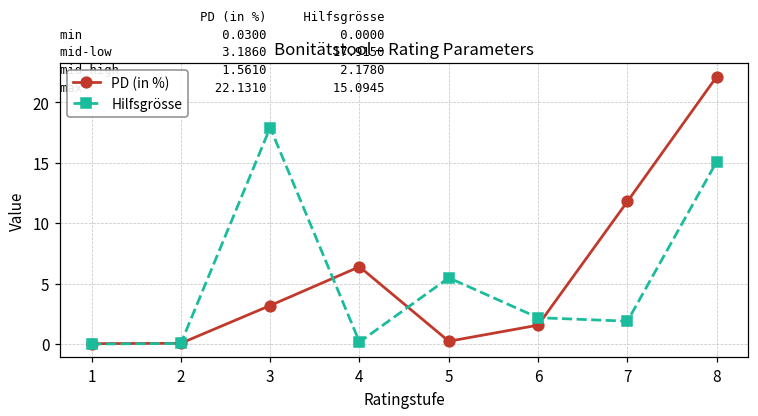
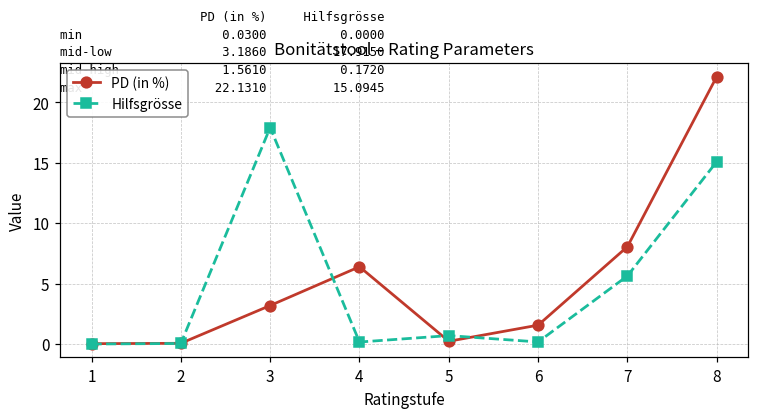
Hilfsgrösse, 5: 5.5 -> 0.7
Hilfsgrösse, 6: 2.1780 -> 0.1720
PD (in %), 7: 11.8 -> 8.1
Hilfsgrösse, 7: 1.9 -> 5.6
